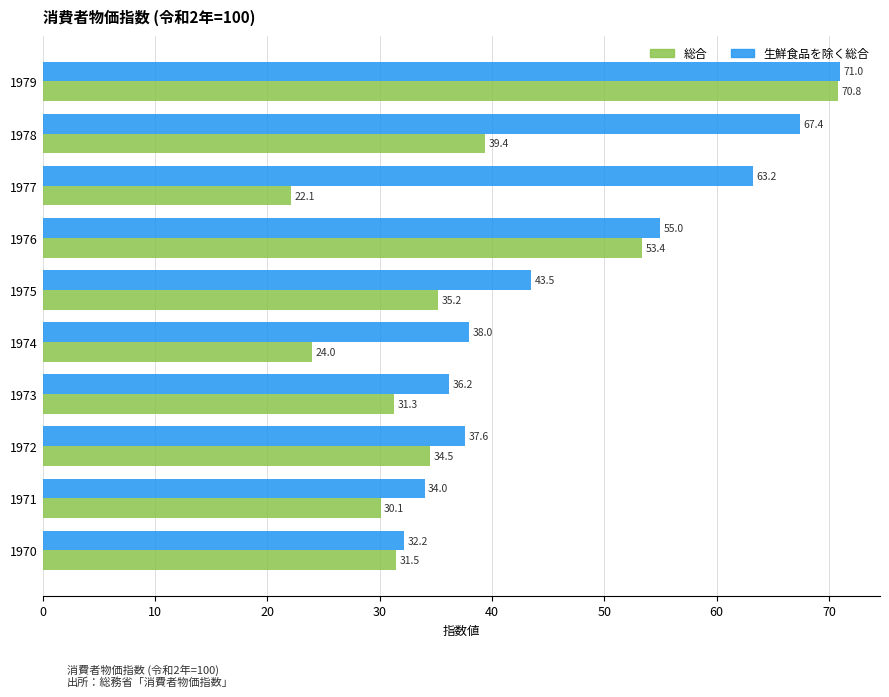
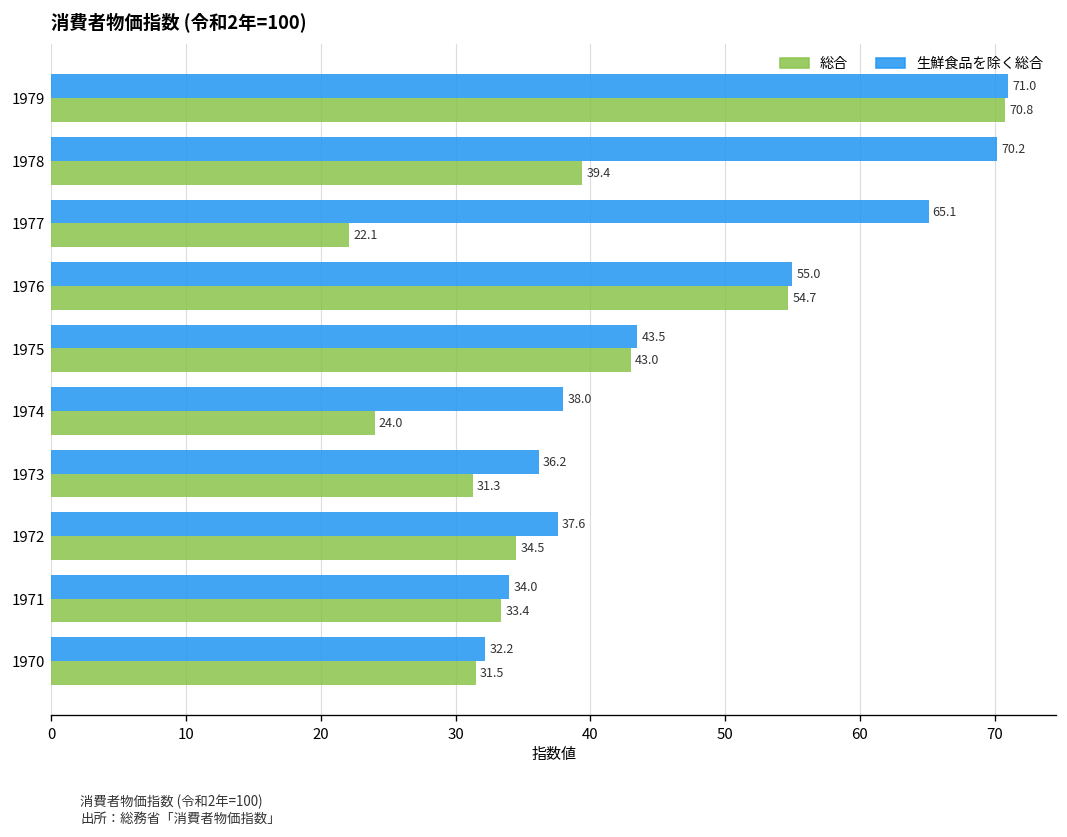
生鮮食品を除く総合, 1978: 67.4 -> 70.2
生鮮食品を除く総合, 1977: 63.2 -> 65.1
総合, 1976: 53.4 -> 54.7
総合, 1975: 35.2 -> 43.0
総合, 1971: 30.1 -> 33.4
